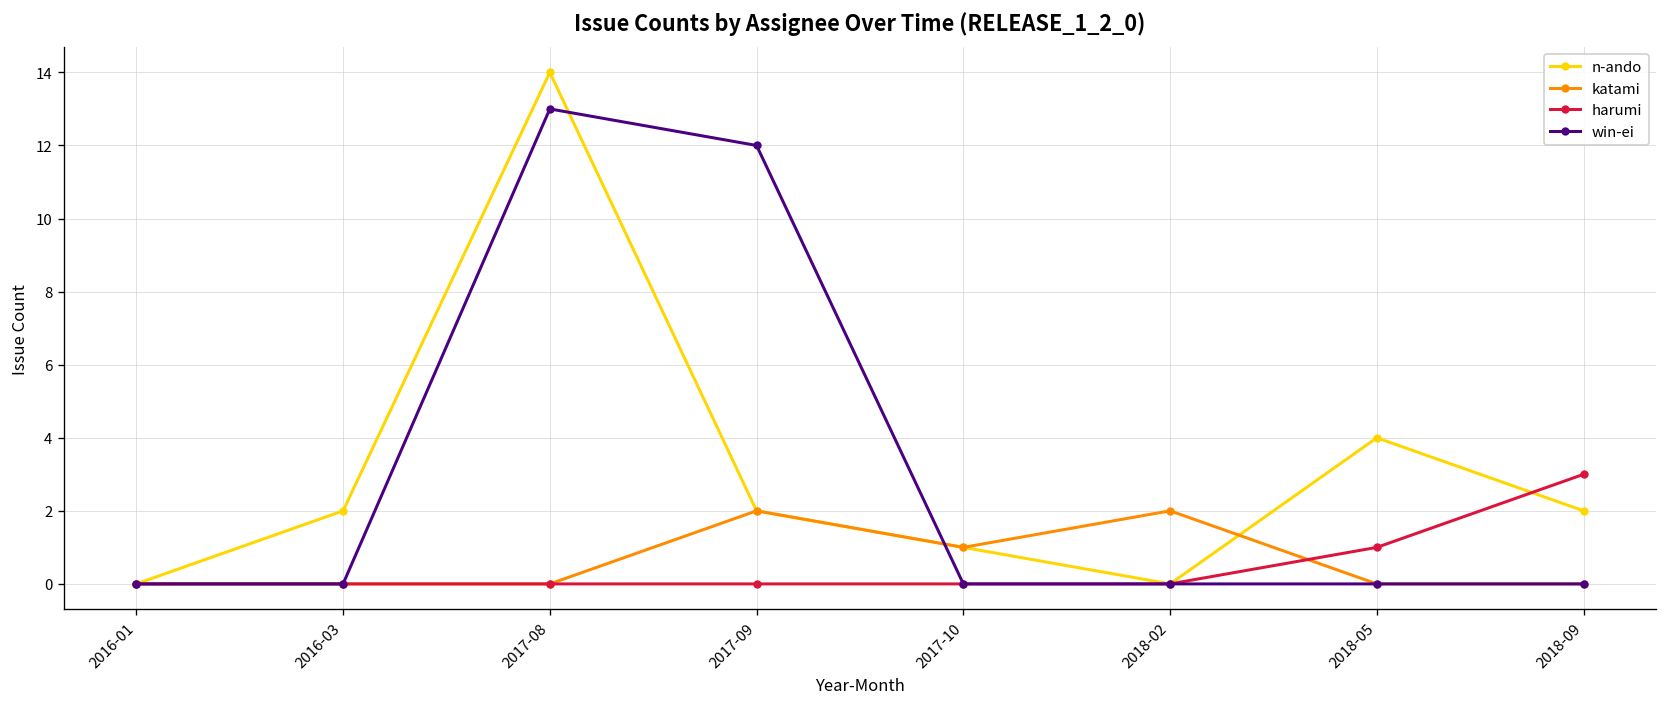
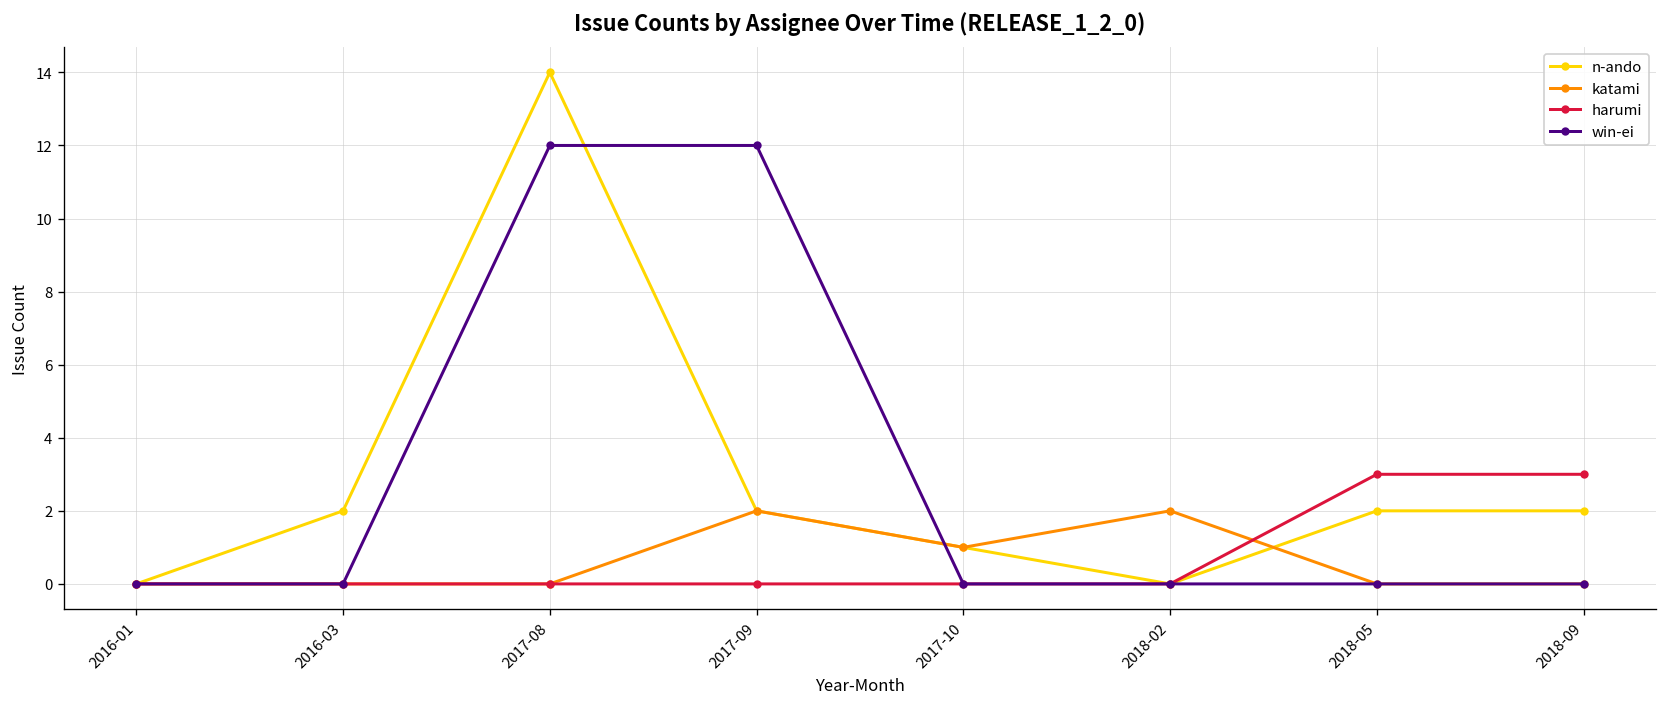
win-ei, 2017-08: 13 -> 12
n-ando, 2018-05: 4 -> 2
harumi, 2018-05: 1 -> 3
